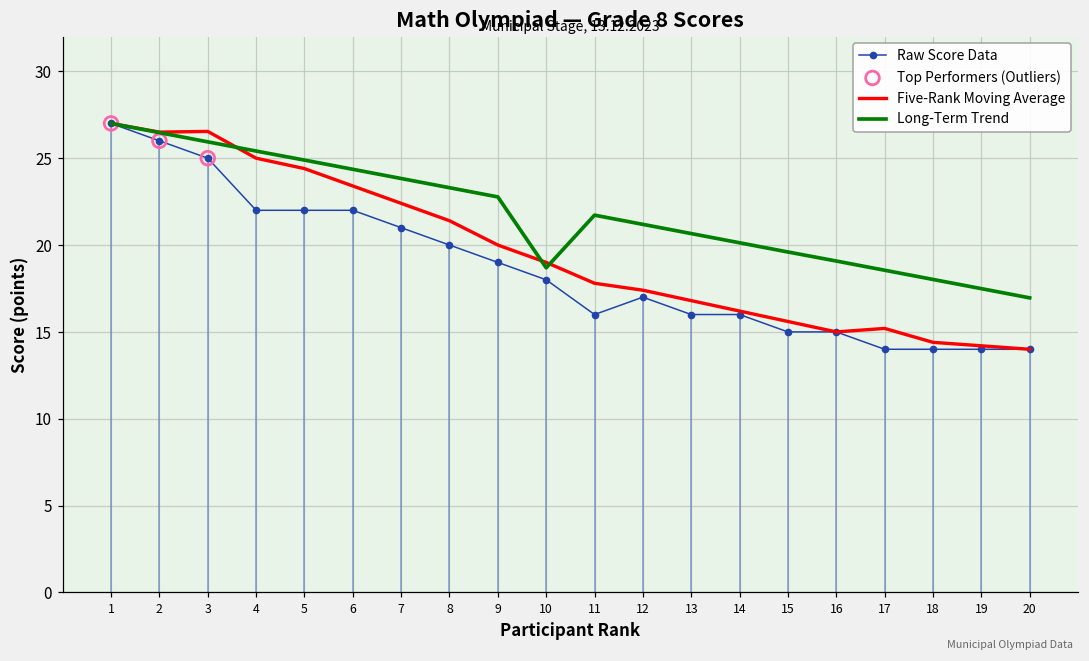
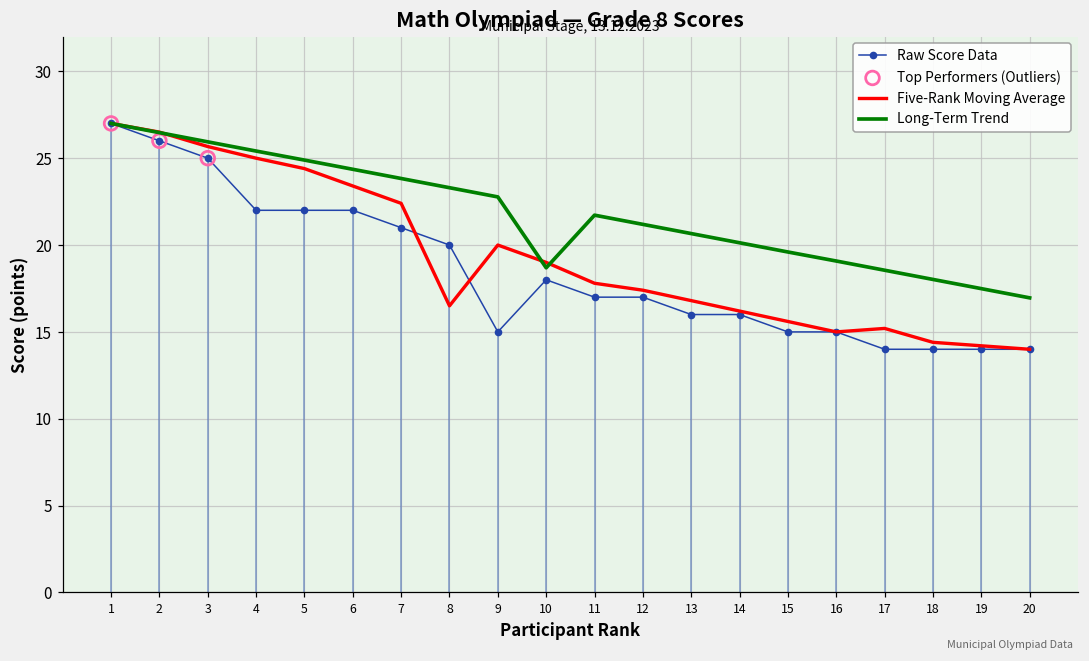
Five-Rank Moving Average, 3: 26.5 -> 25.7
Five-Rank Moving Average, 8: 21.4 -> 16.5
Raw Score Data, 9: 19 -> 15
Raw Score Data, 11: 16 -> 17
